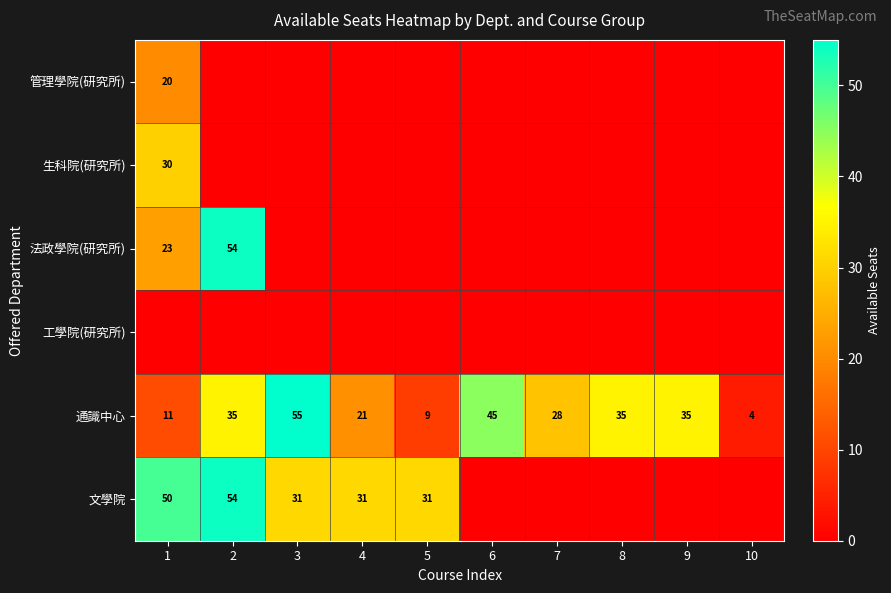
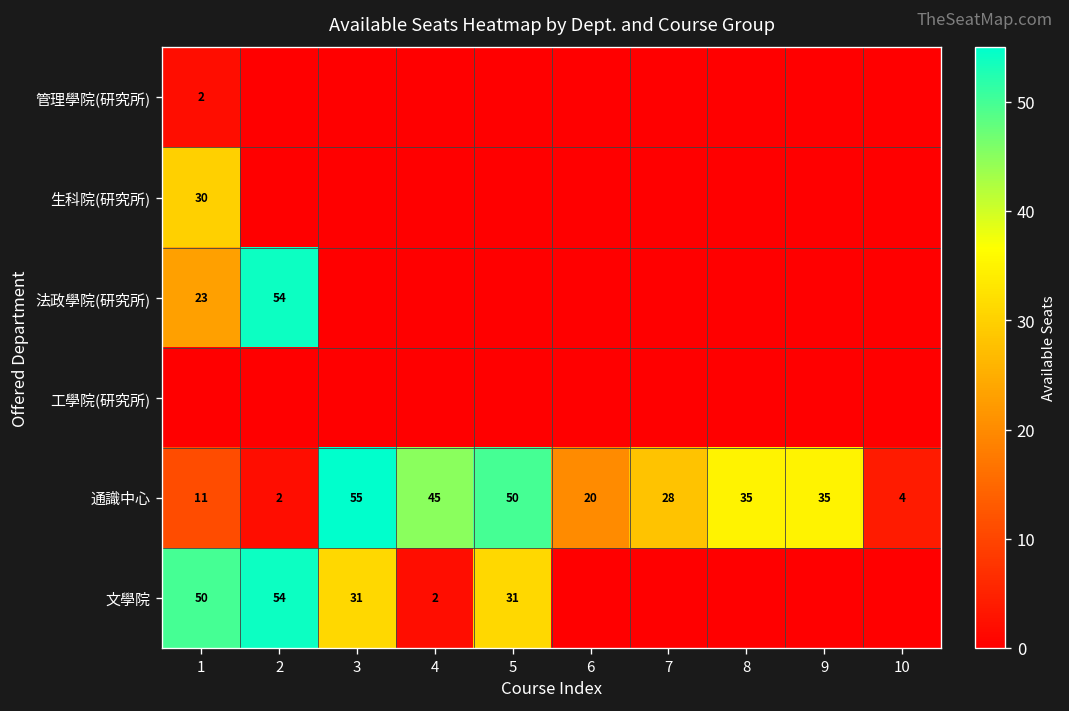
管理學院(研究所), 1: 20 -> 2
通識中心, 2: 35 -> 2
通識中心, 4: 21 -> 45
通識中心, 5: 9 -> 50
通識中心, 6: 45 -> 20
文學院, 4: 31 -> 2
